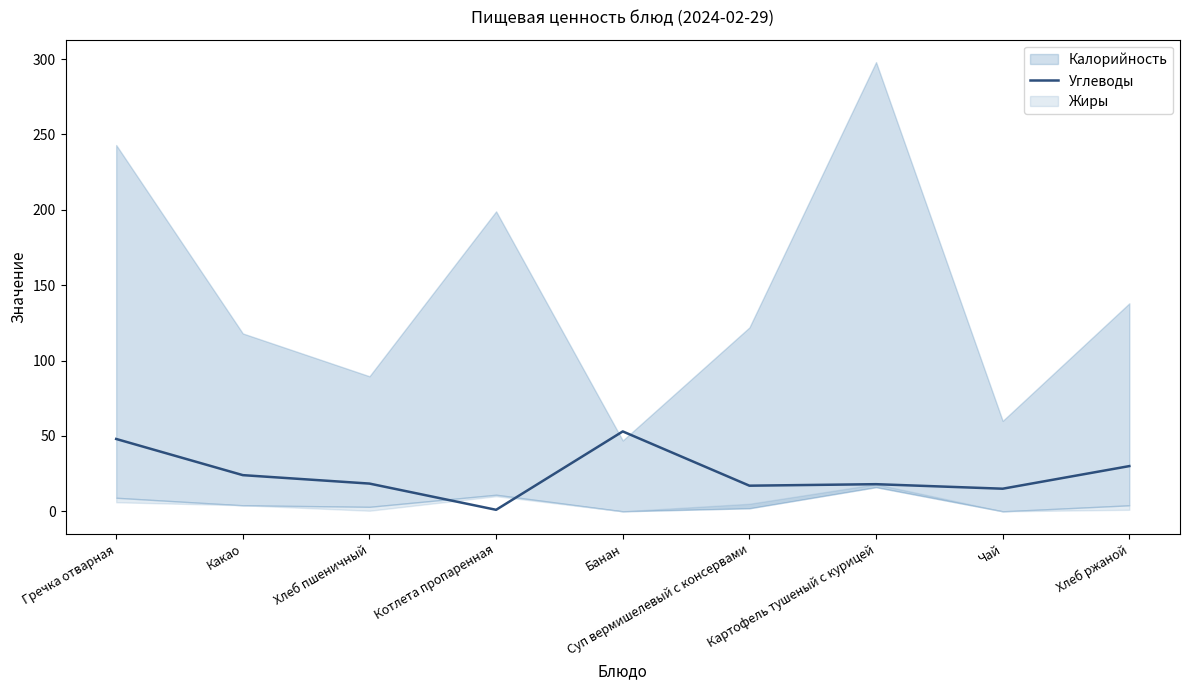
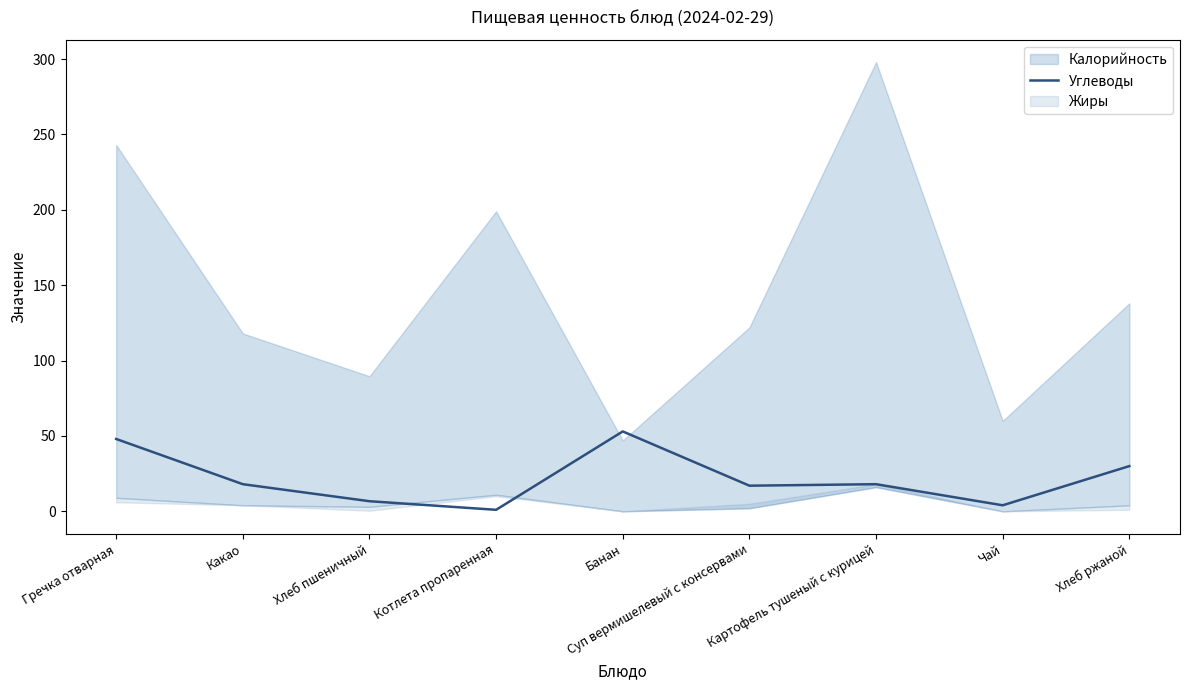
Углеводы, Какао: 24 -> 18
Углеводы, Хлеб пшеничный: 18 -> 7
Углеводы, Чай: 15 -> 4
